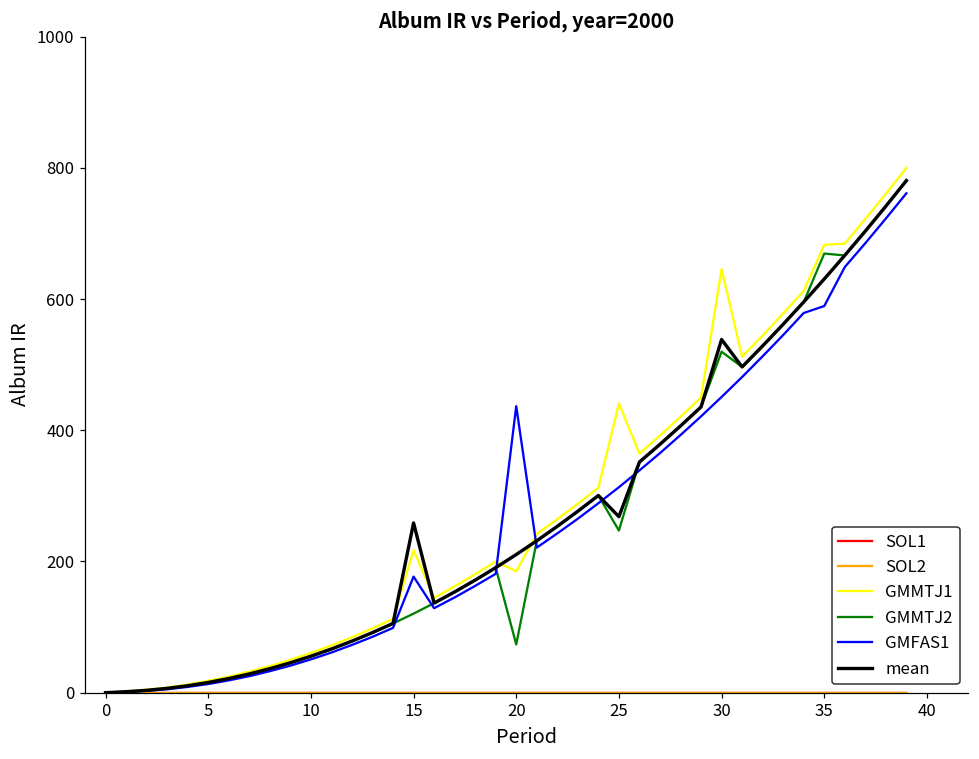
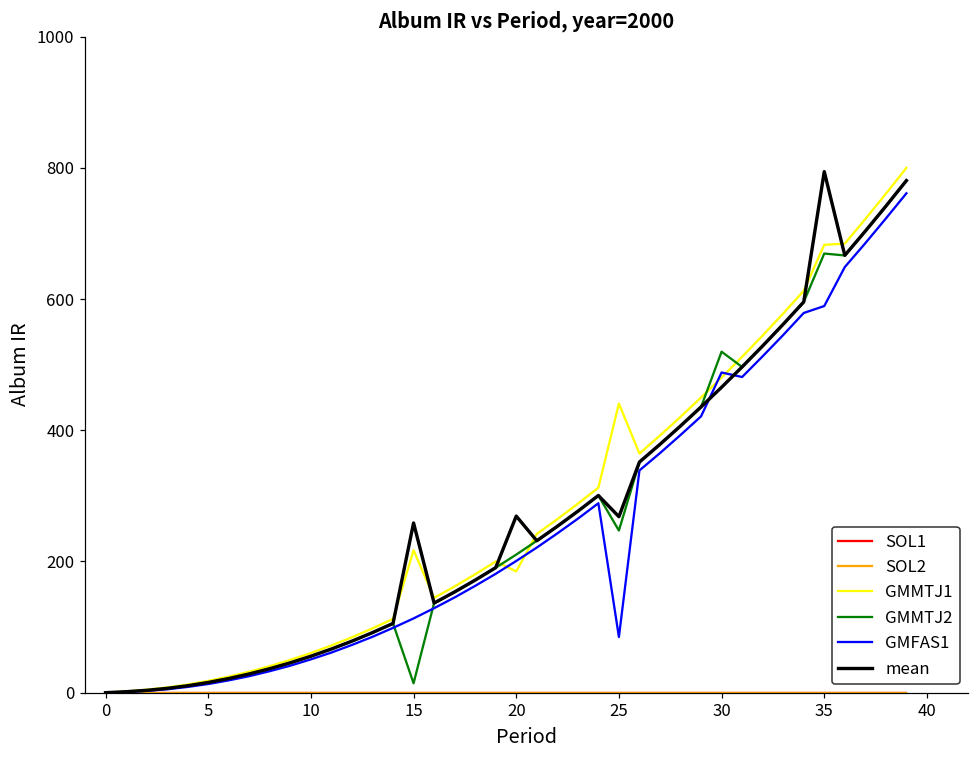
GMMTJ2, 15: 120 -> 10
GMFAS1, 15: 180 -> 110
GMMTJ2, 20: 70 -> 210
GMFAS1, 20: 440 -> 200
mean, 20: 210 -> 270
GMFAS1, 25: 310 -> 80
GMMTJ1, 30: 650 -> 480
GMFAS1, 30: 450 -> 490
mean, 30: 540 -> 470
mean, 35: 630 -> 790
